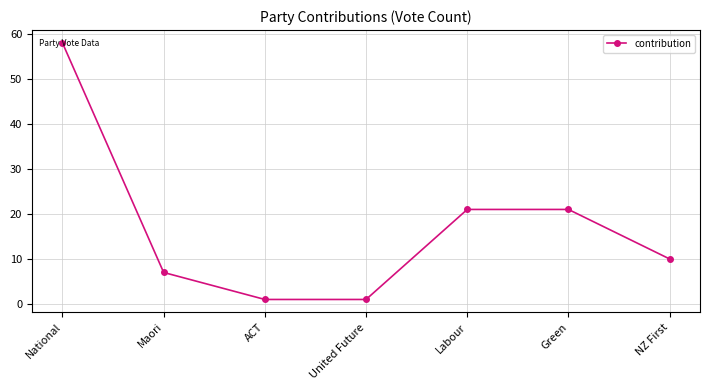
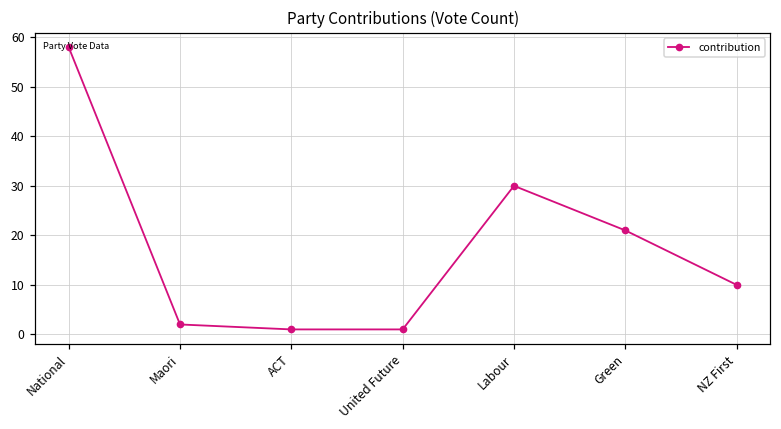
Maori: 7 -> 2
Labour: 21 -> 30
